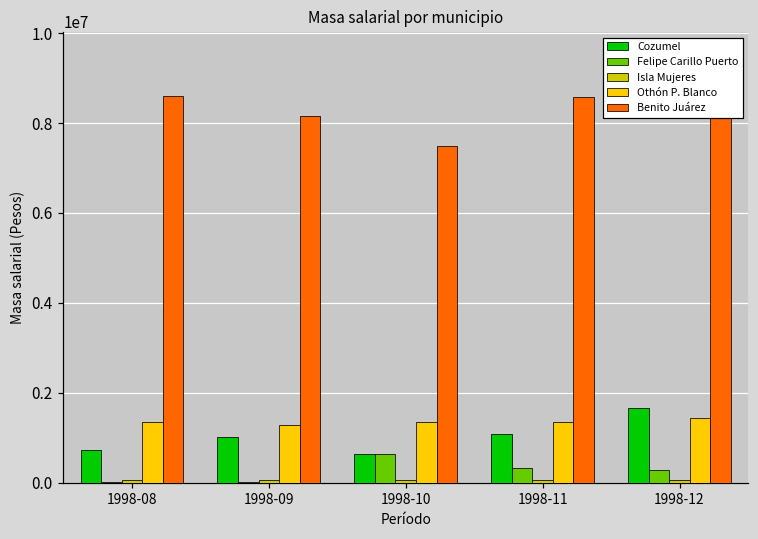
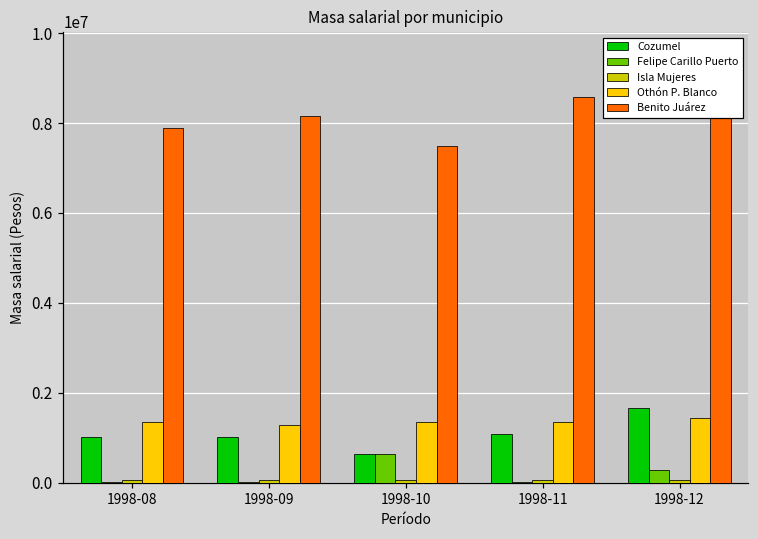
Cozumel, 1998-08: 700000 -> 1000000
Benito Juárez, 1998-08: 8600000 -> 7900000
Felipe Carillo Puerto, 1998-11: 300000 -> 0
